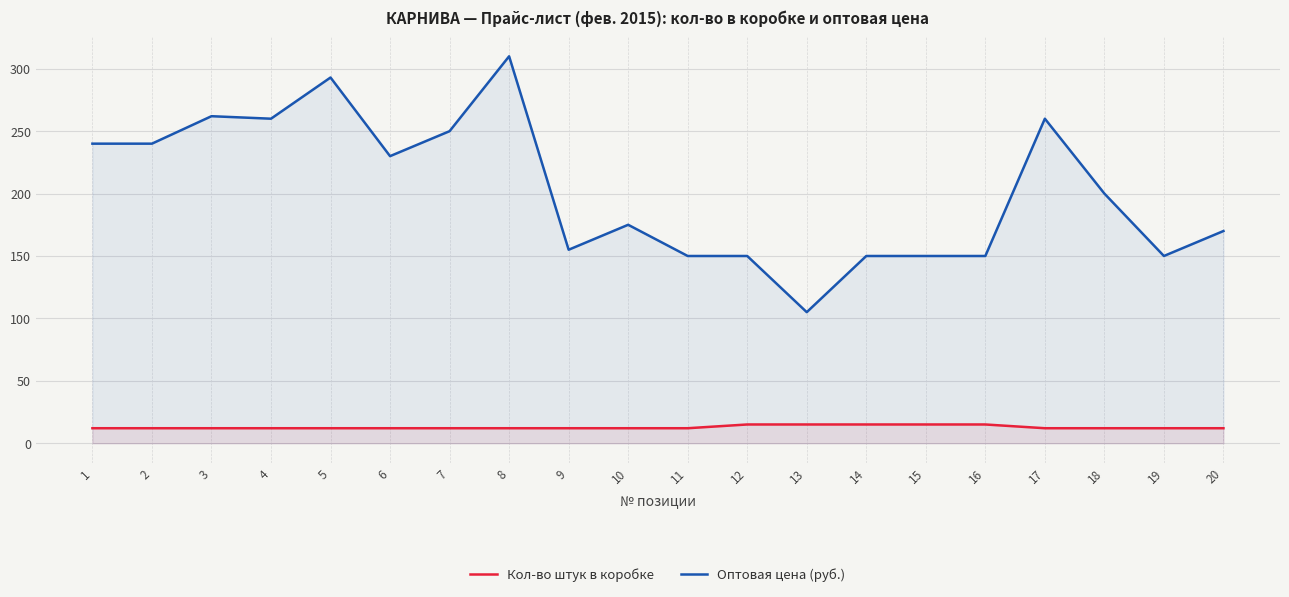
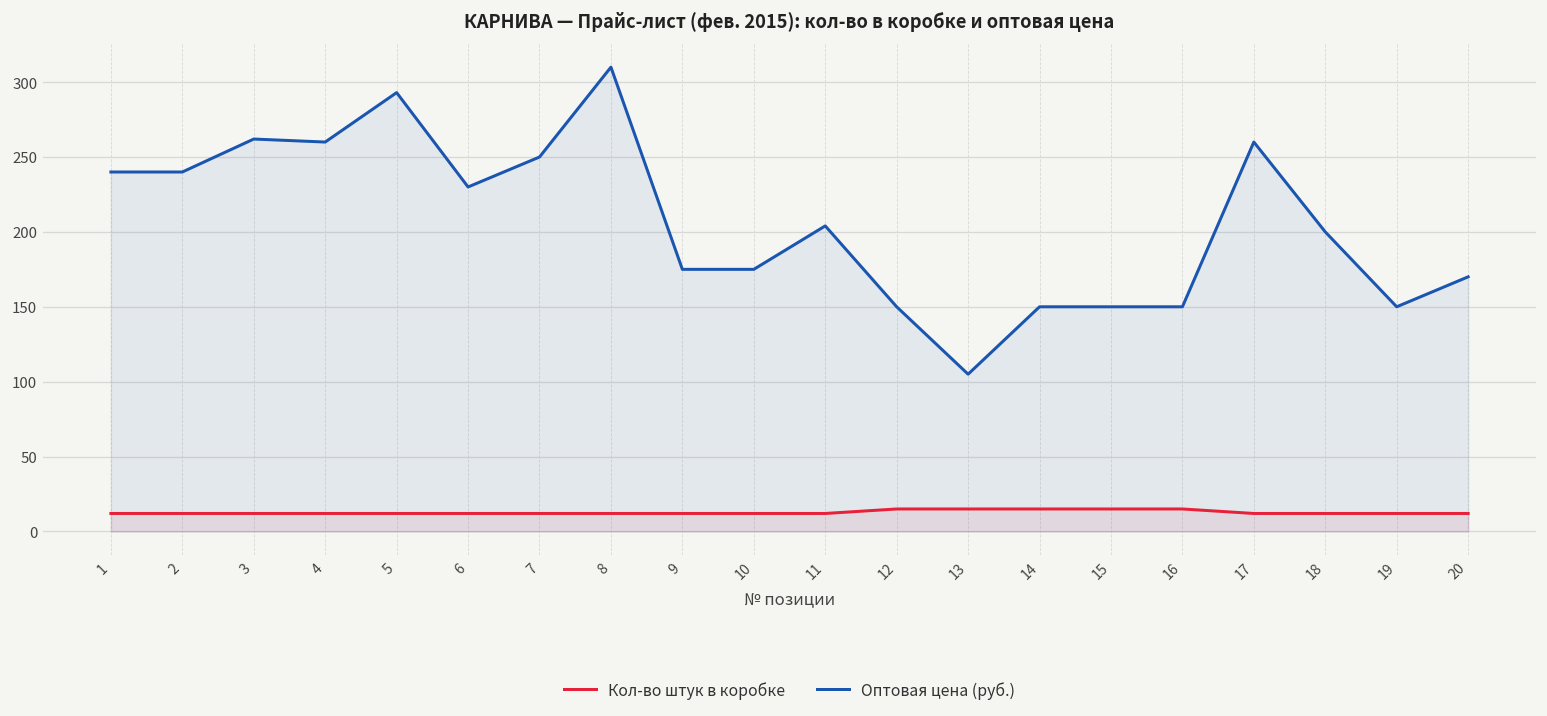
Оптовая цена (руб.), 9: 155 -> 175
Оптовая цена (руб.), 11: 150 -> 204
